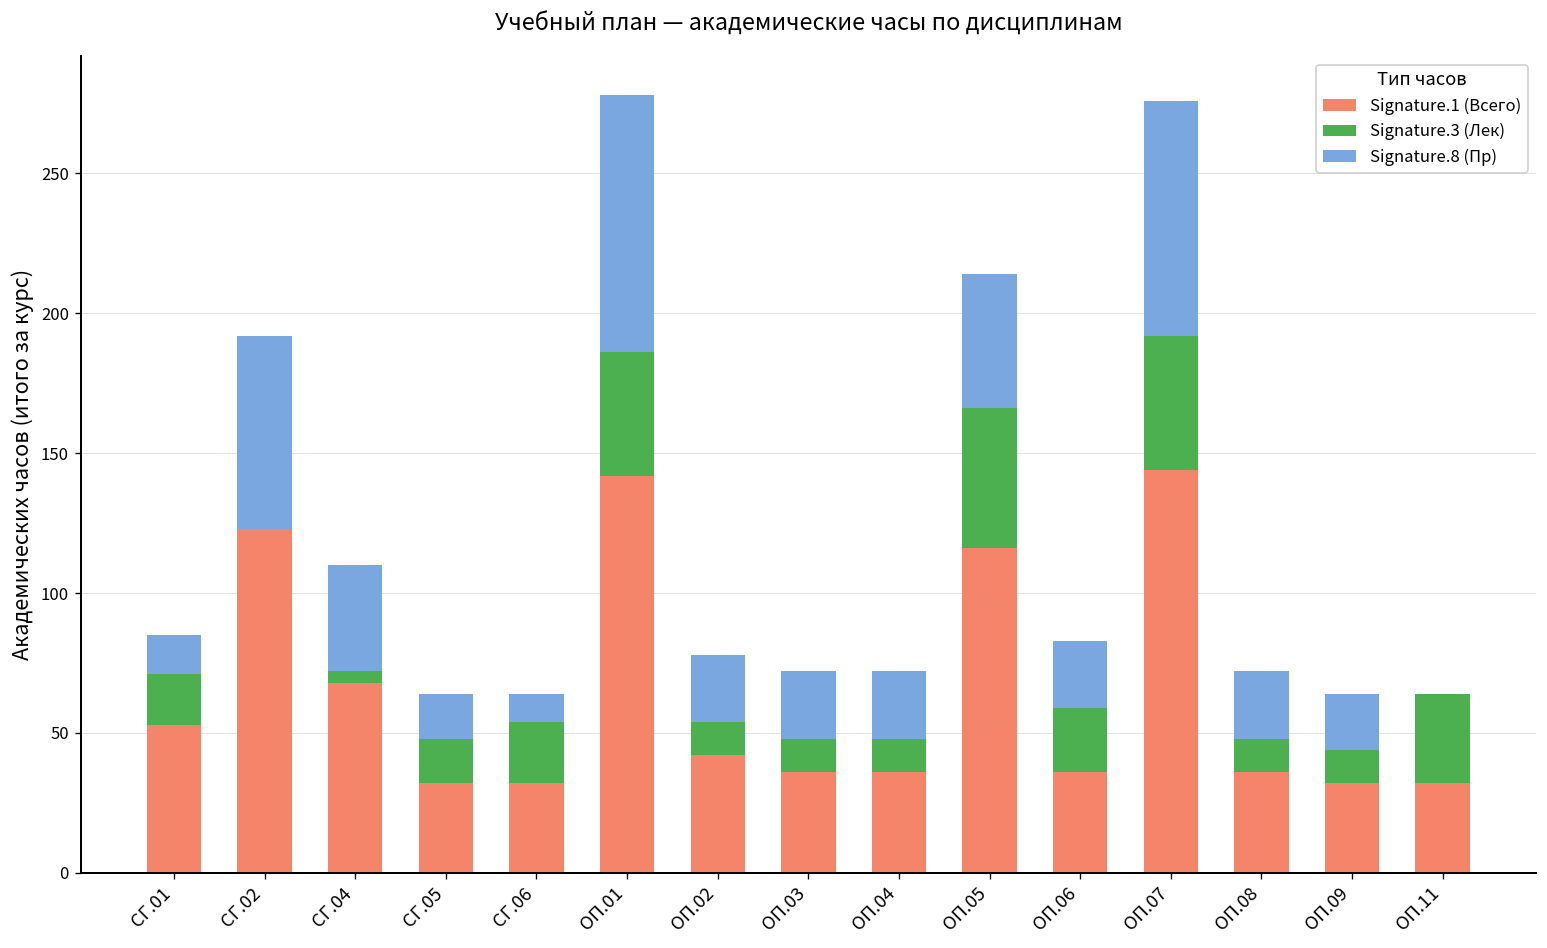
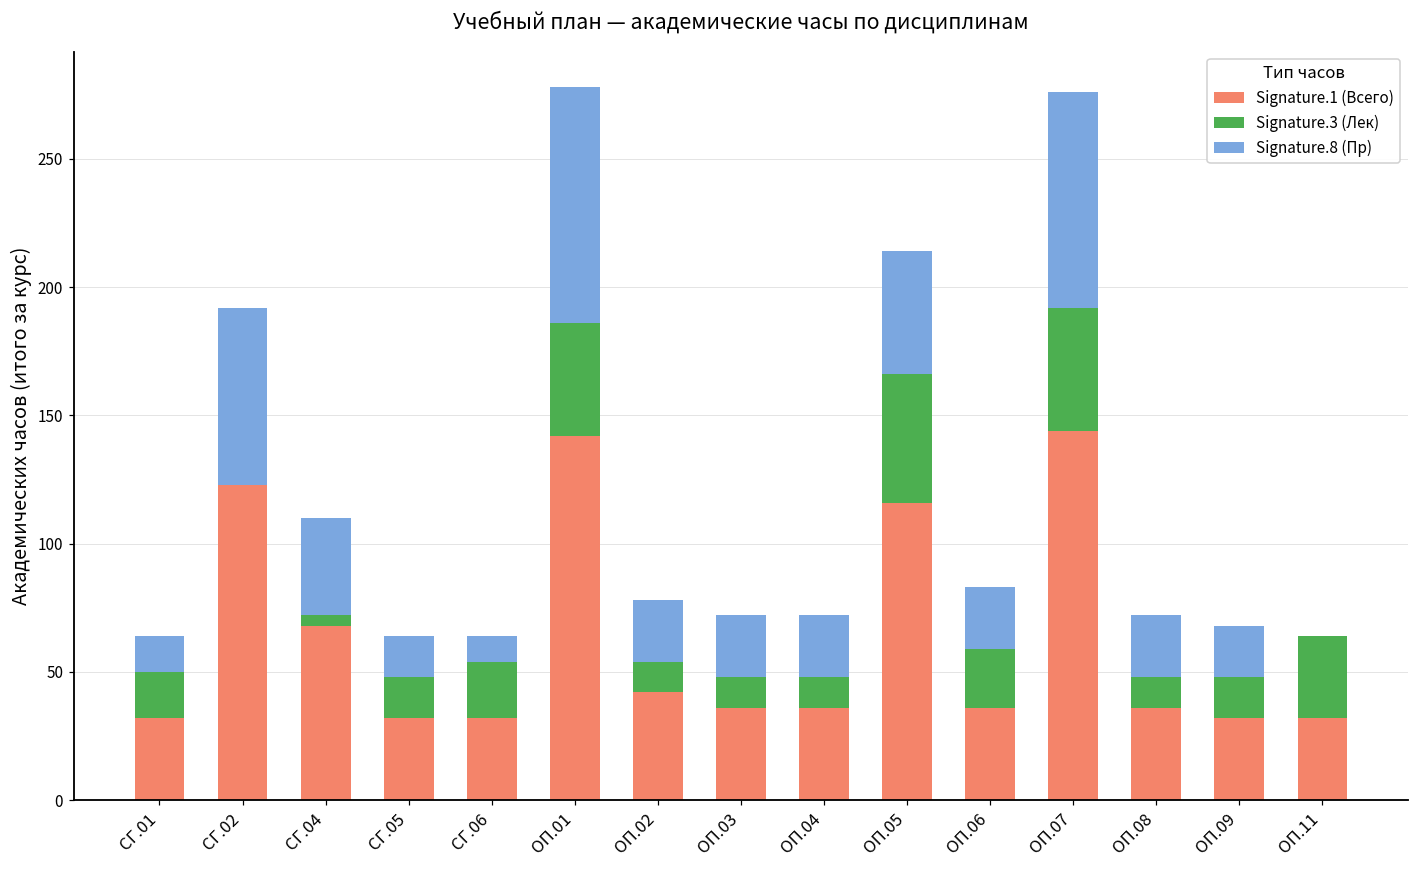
Signature.1 (Всего), СГ.01: 53 -> 32
Signature.3 (Лек), ОП.09: 12 -> 16
